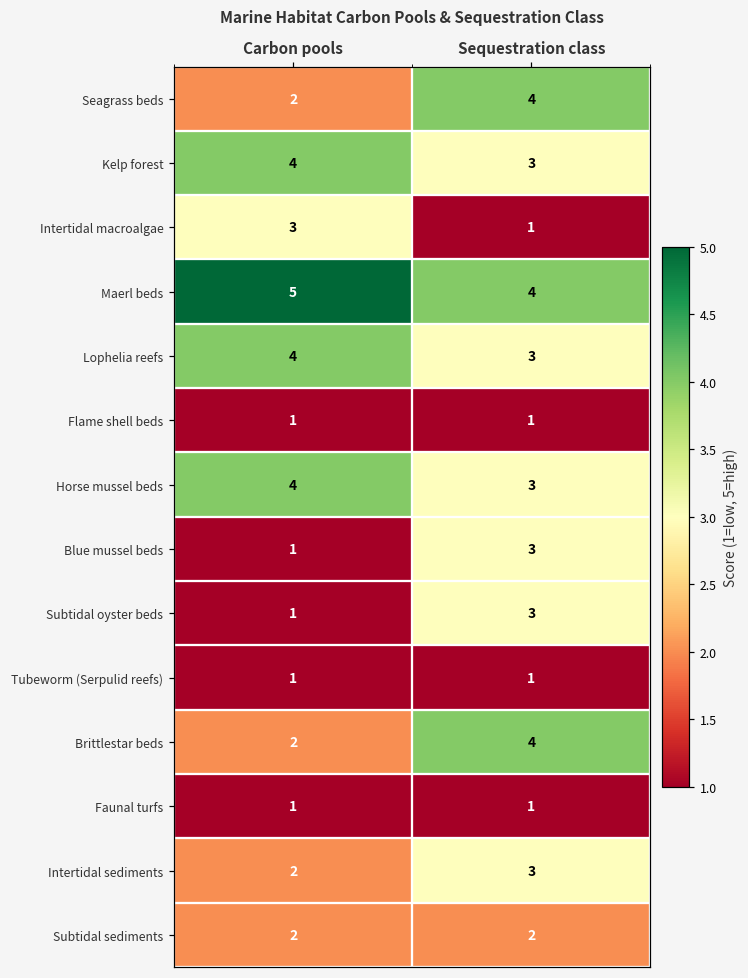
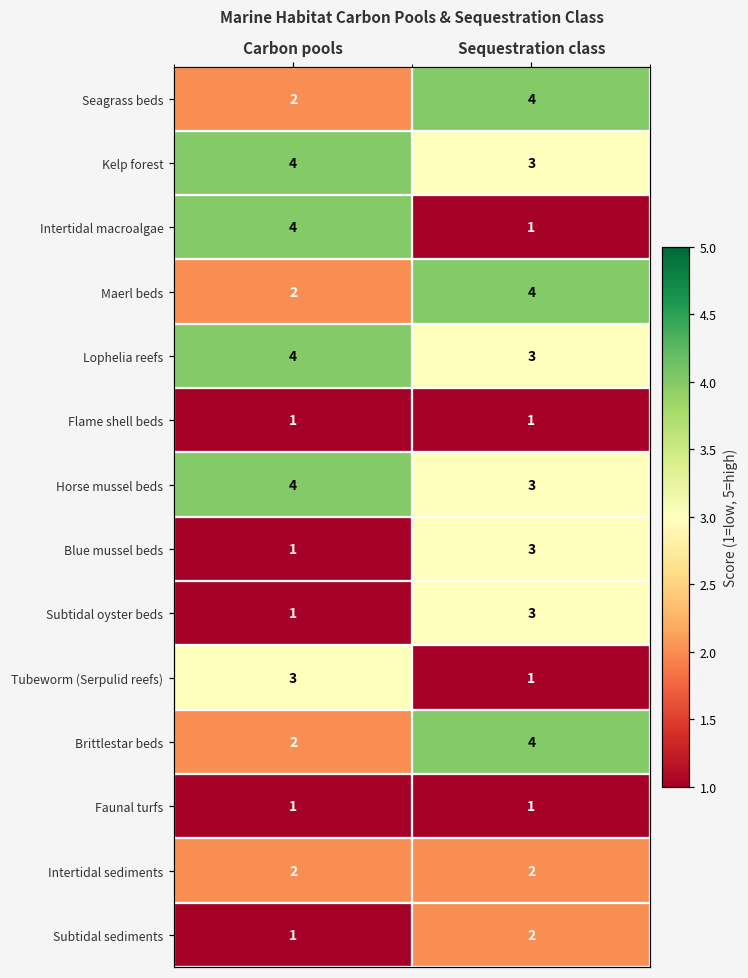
Intertidal macroalgae, Carbon pools: 3 -> 4
Maerl beds, Carbon pools: 5 -> 2
Tubeworm (Serpulid reefs), Carbon pools: 1 -> 3
Intertidal sediments, Sequestration class: 3 -> 2
Subtidal sediments, Carbon pools: 2 -> 1
